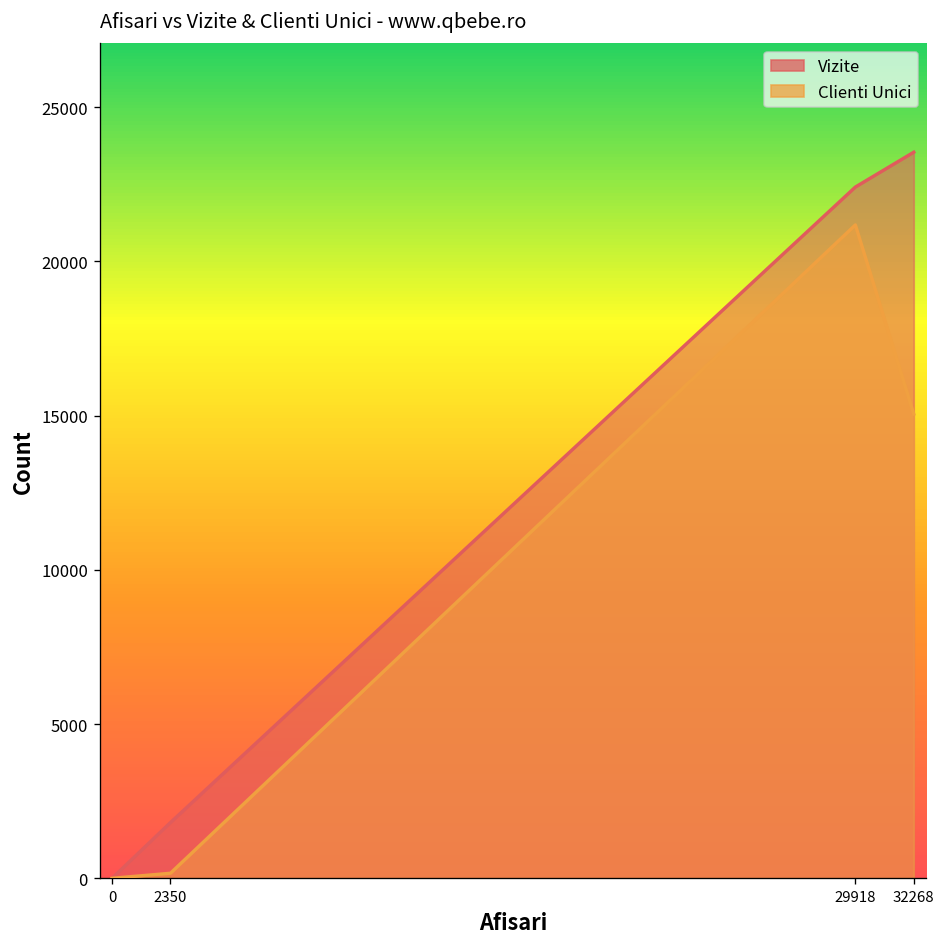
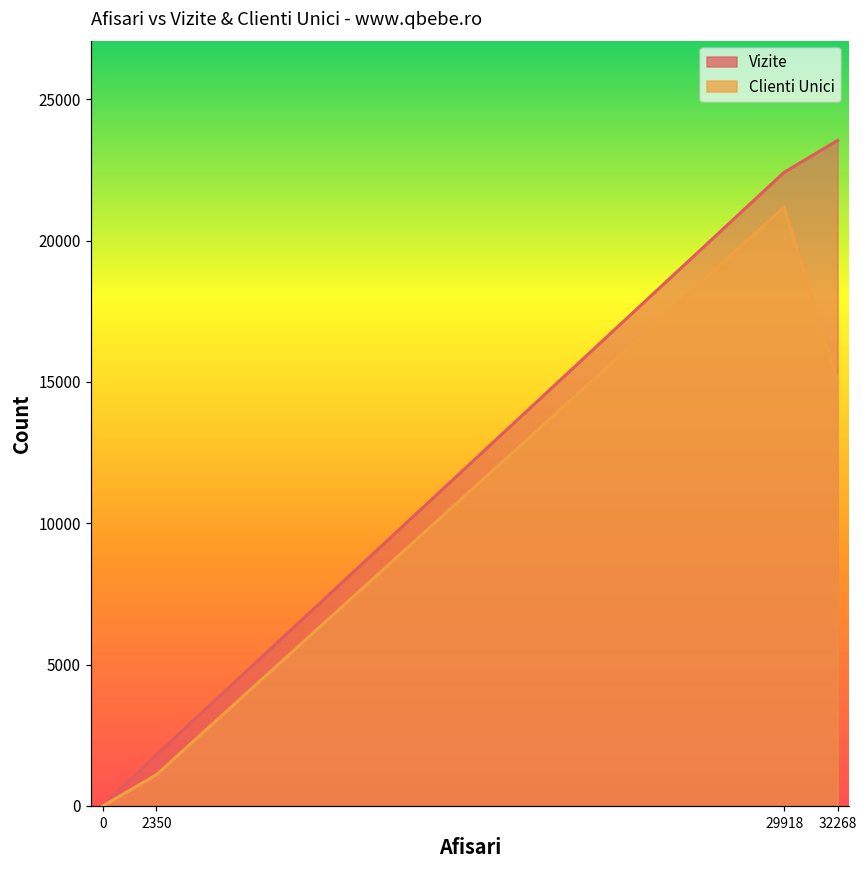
Clienti Unici, 2350: 200 -> 1100
